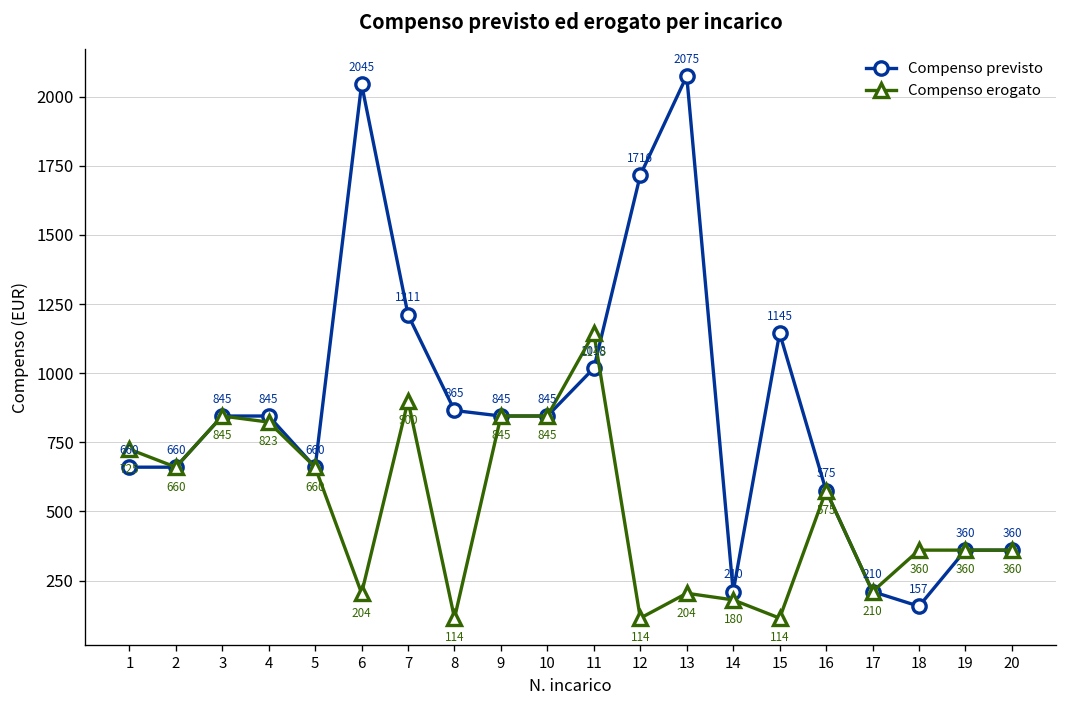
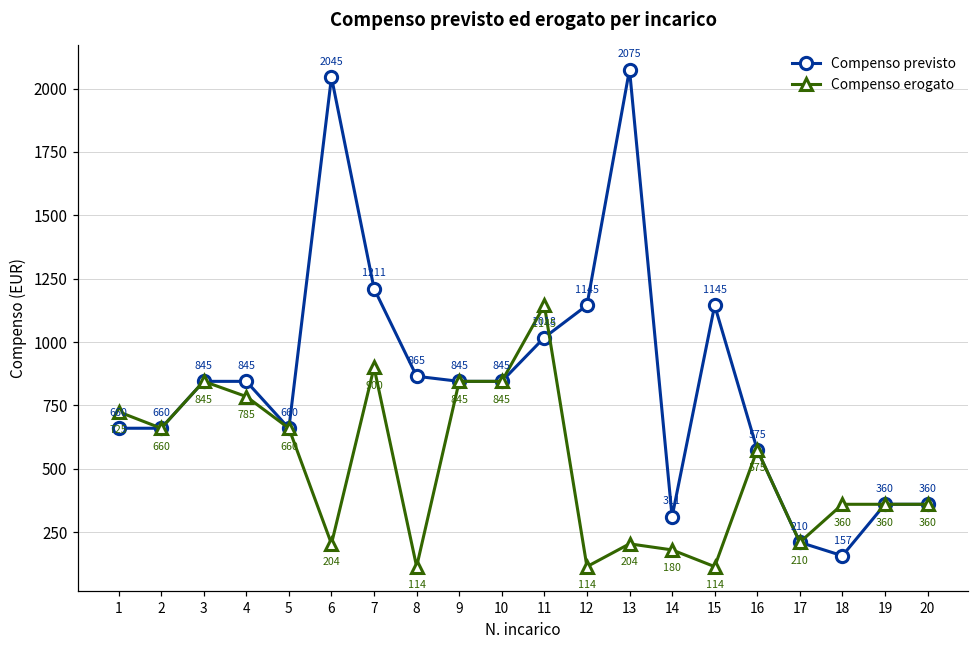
Compenso erogato, 4: 823 -> 785
Compenso previsto, 12: 1716 -> 1145
Compenso previsto, 14: 210 -> 311
